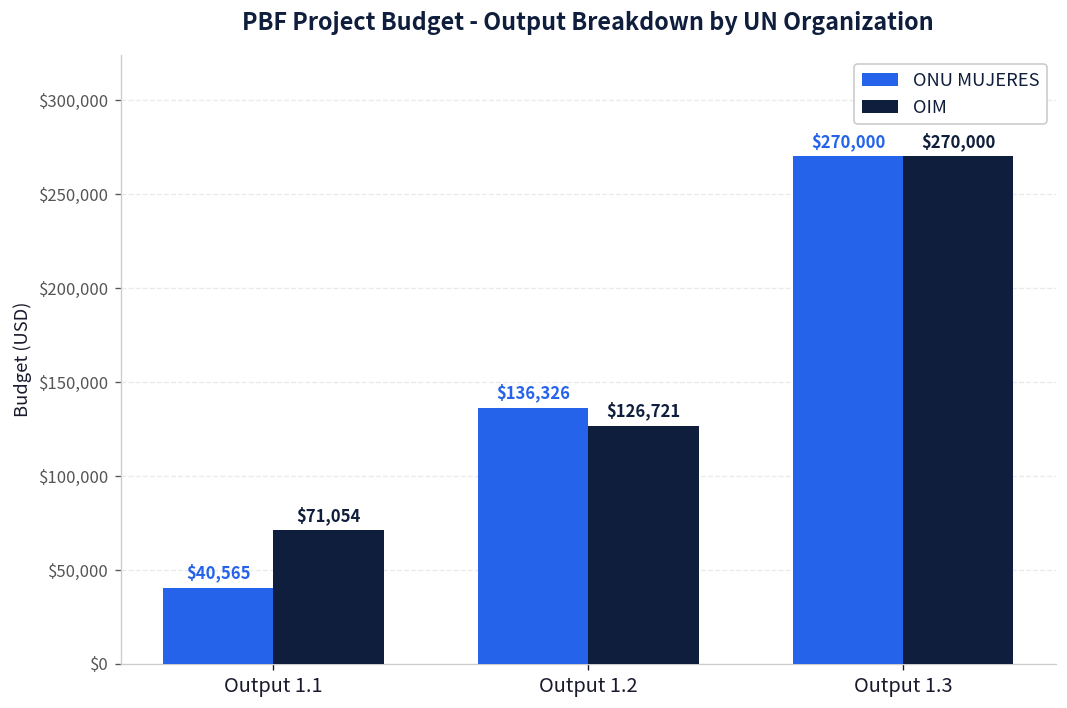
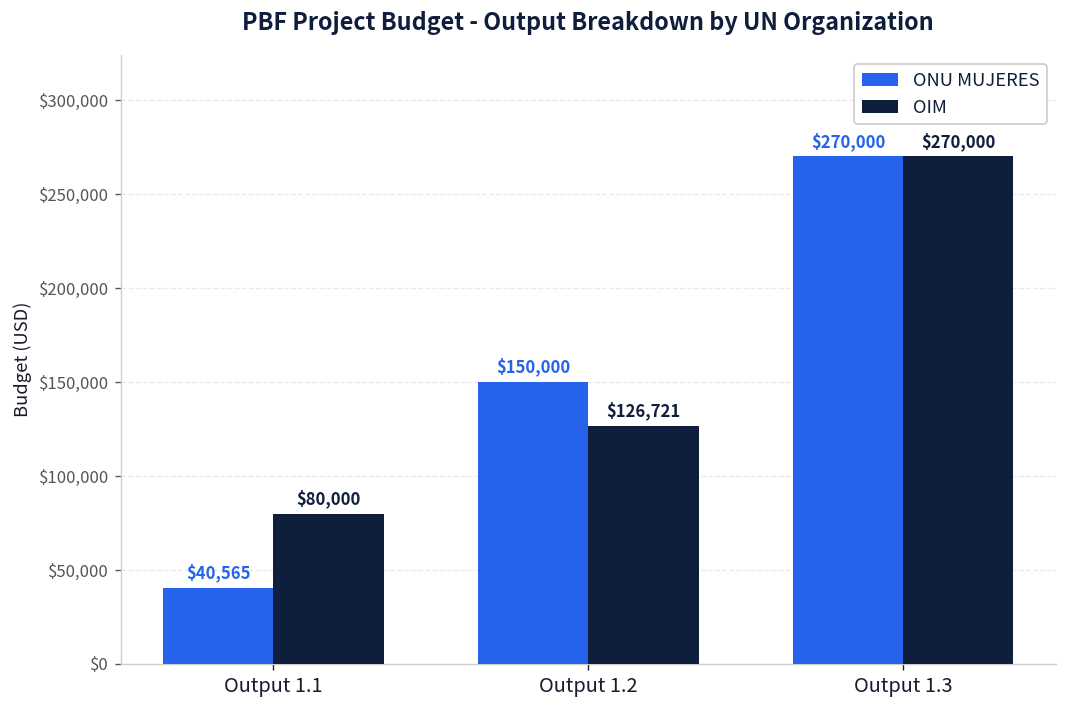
OIM, Output 1.1: $71,054 -> $80,000
ONU MUJERES, Output 1.2: $136,326 -> $150,000
